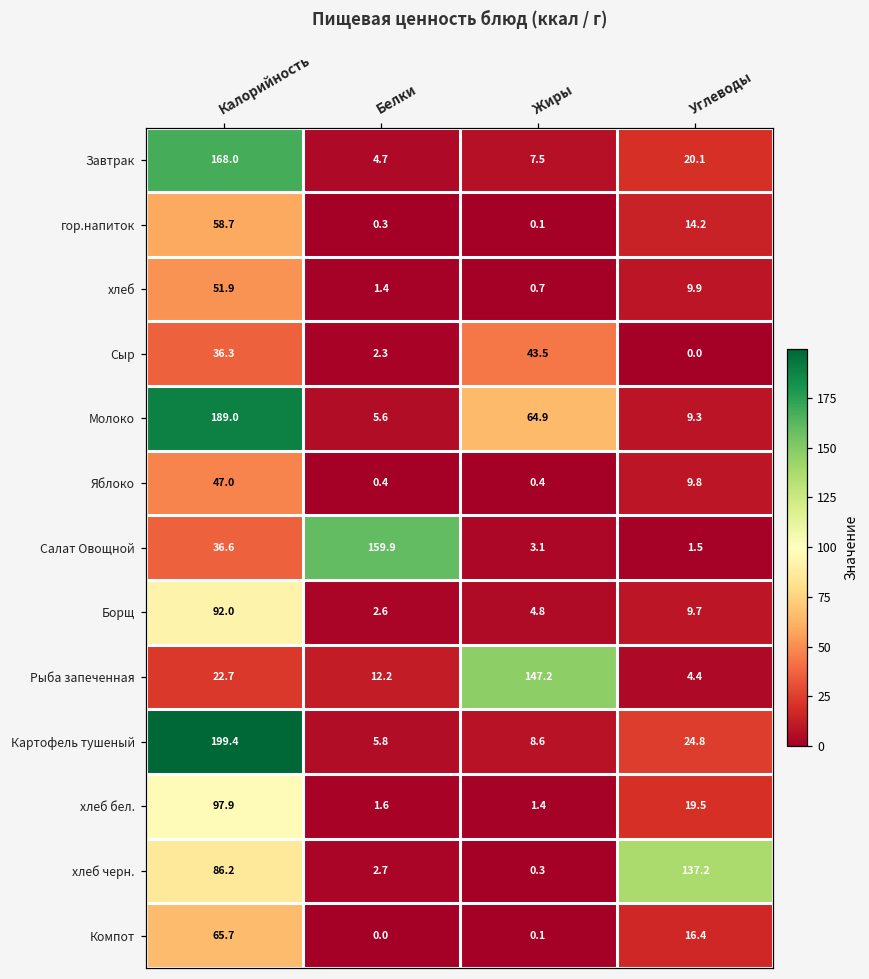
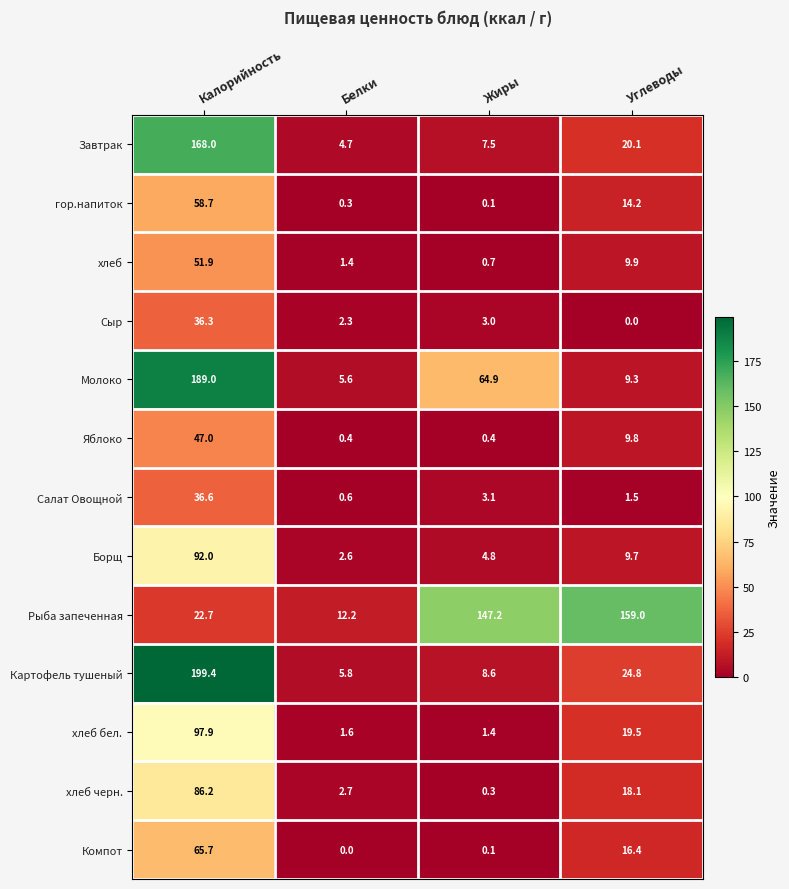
Сыр, Жиры: 43.5 -> 3.0
Салат Овощной, Белки: 159.9 -> 0.6
Рыба запеченная, Углеводы: 4.4 -> 159.0
хлеб черн., Углеводы: 137.2 -> 18.1
